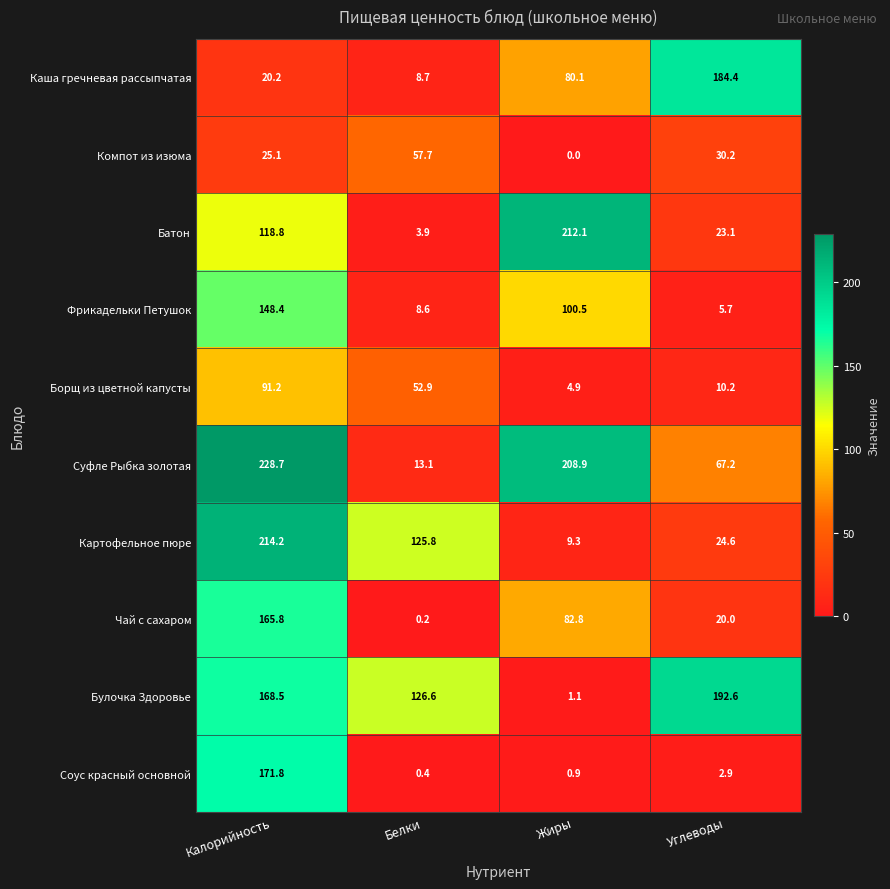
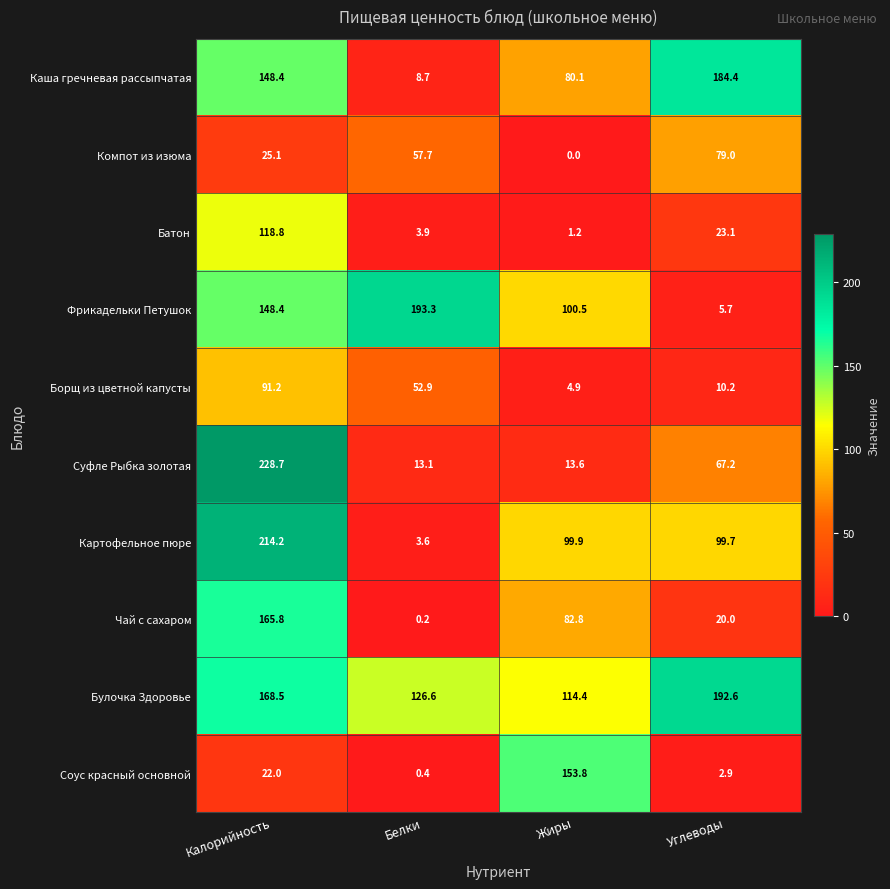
Каша гречневая рассыпчатая, Калорийность: 20.2 -> 148.4
Компот из изюма, Углеводы: 30.2 -> 79.0
Батон, Жиры: 212.1 -> 1.2
Фрикадельки Петушок, Белки: 8.6 -> 193.3
Суфле Рыбка золотая, Жиры: 208.9 -> 13.6
Картофельное пюре, Белки: 125.8 -> 3.6
Картофельное пюре, Жиры: 9.3 -> 99.9
Картофельное пюре, Углеводы: 24.6 -> 99.7
Булочка Здоровье, Жиры: 1.1 -> 114.4
Соус красный основной, Калорийность: 171.8 -> 22.0
Соус красный основной, Жиры: 0.9 -> 153.8
